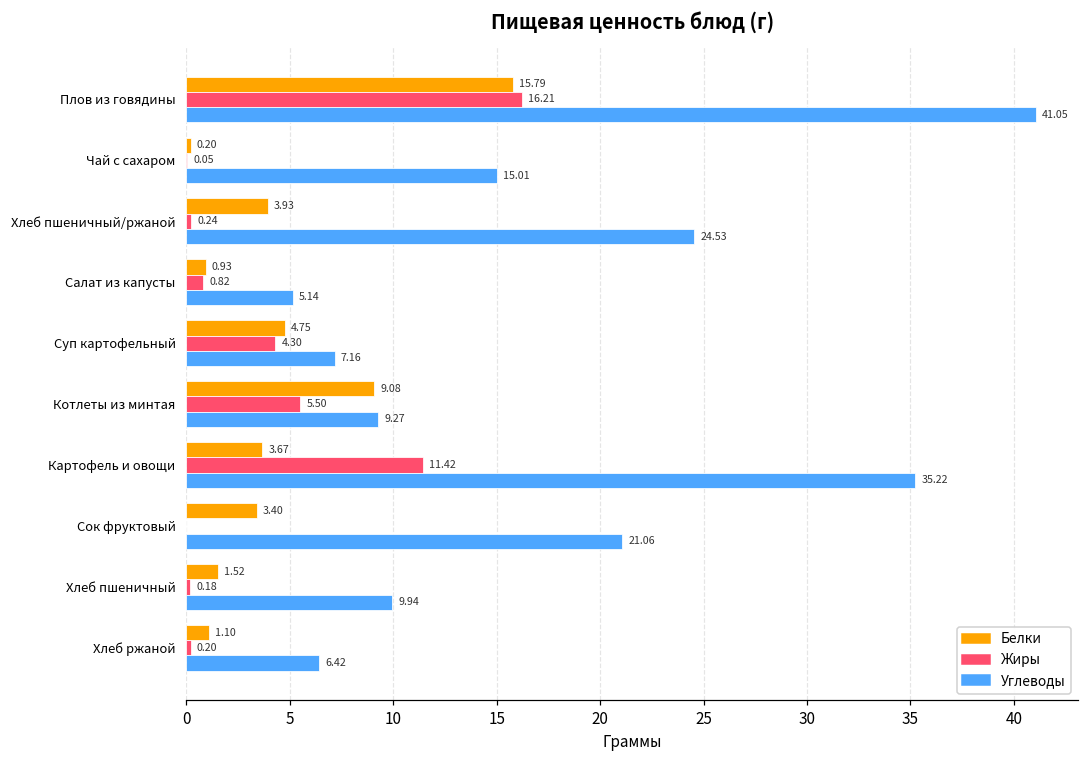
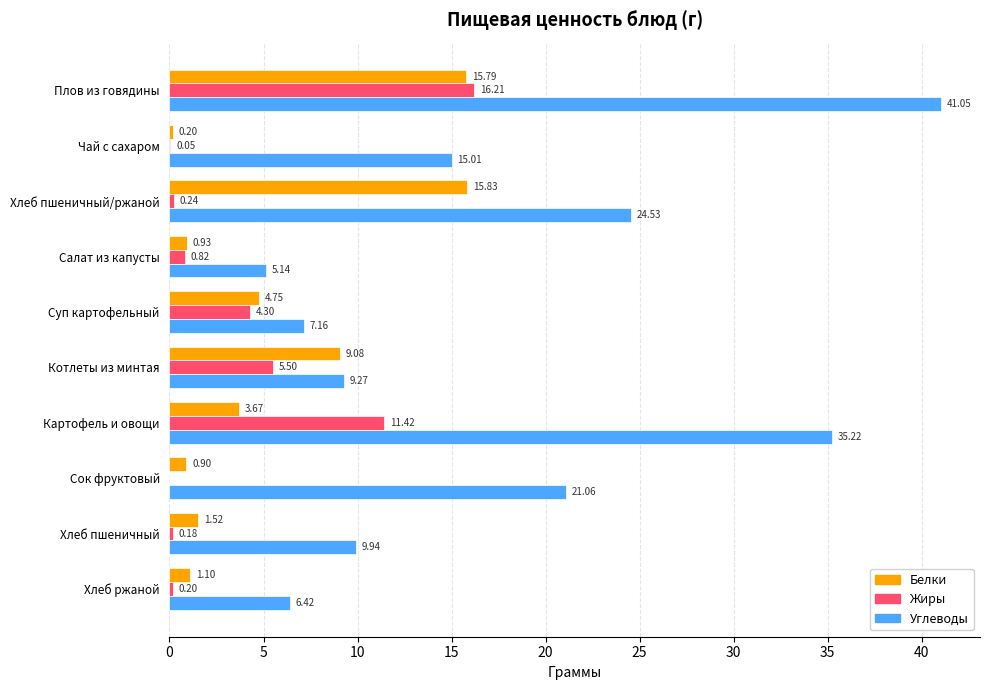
Белки, Хлеб пшеничный/ржаной: 3.93 -> 15.83
Белки, Сок фруктовый: 3.40 -> 0.90
